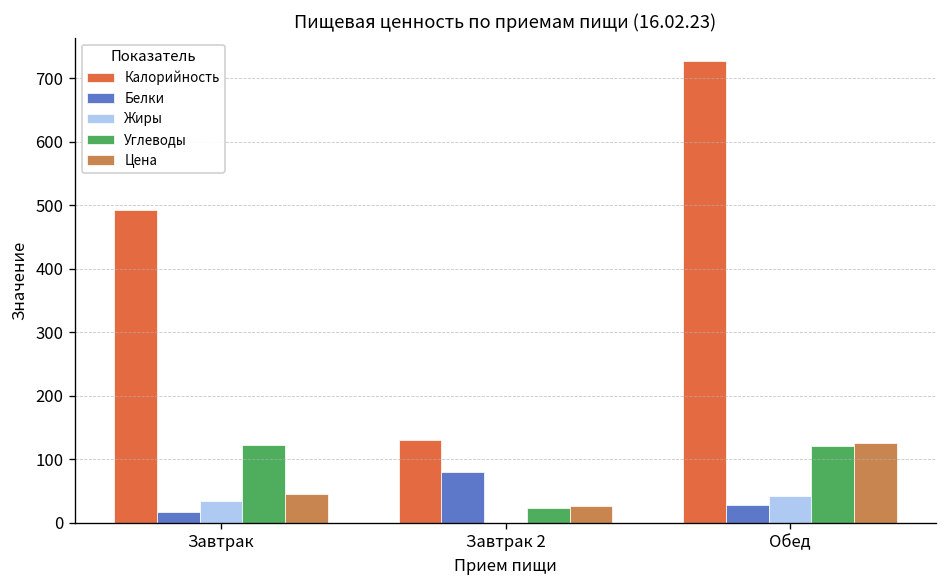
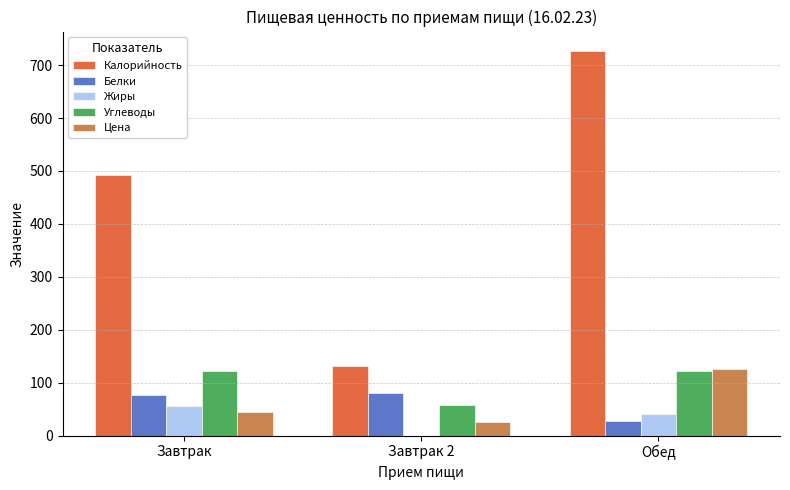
Белки, Завтрак: 20 -> 80
Жиры, Завтрак: 30 -> 60
Углеводы, Завтрак 2: 20 -> 60
